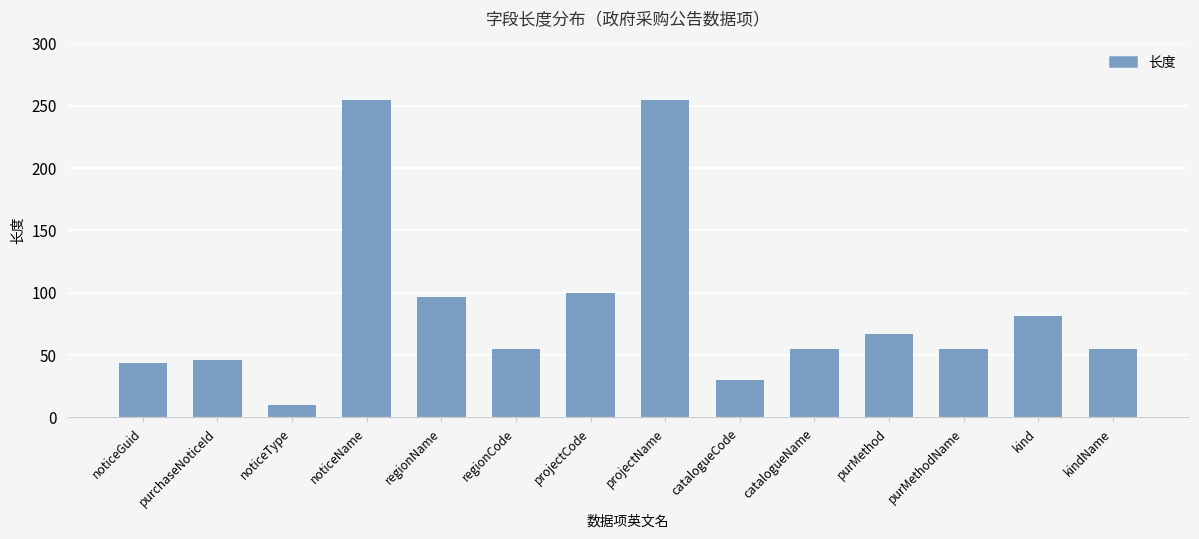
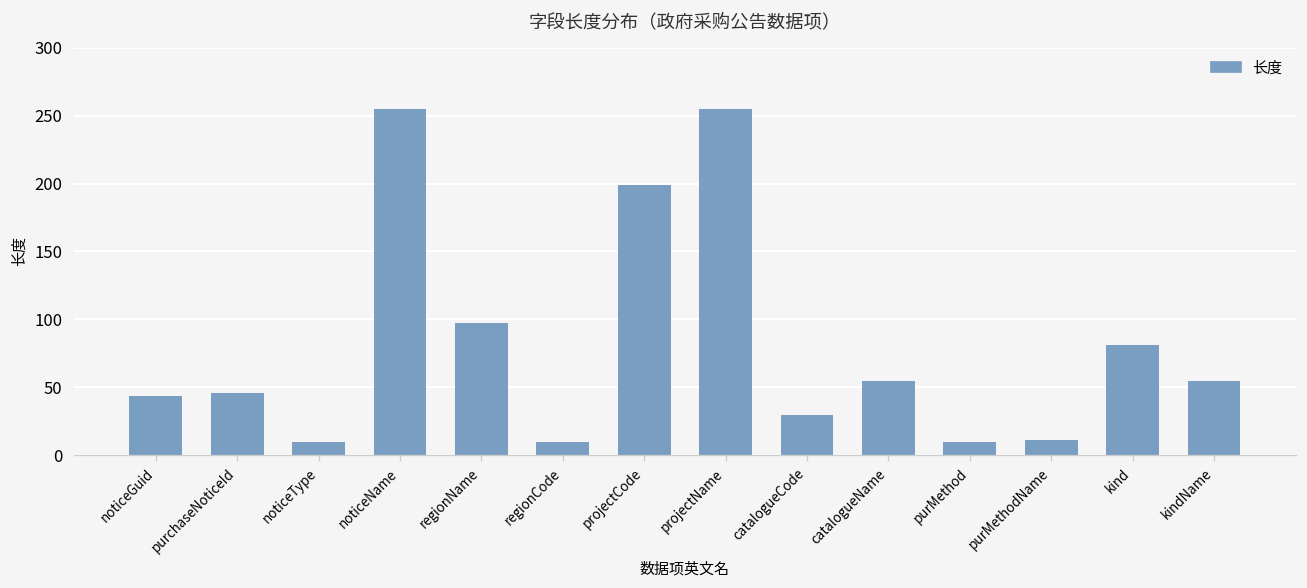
regionCode: 55 -> 10
projectCode: 100 -> 199
purMethod: 67 -> 10
purMethodName: 55 -> 11
